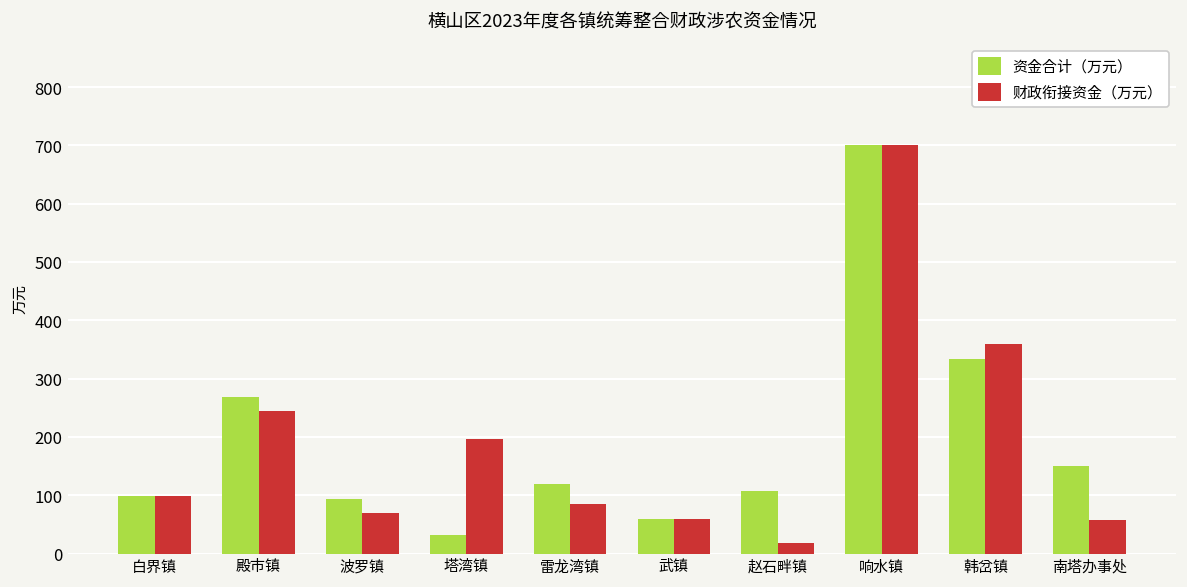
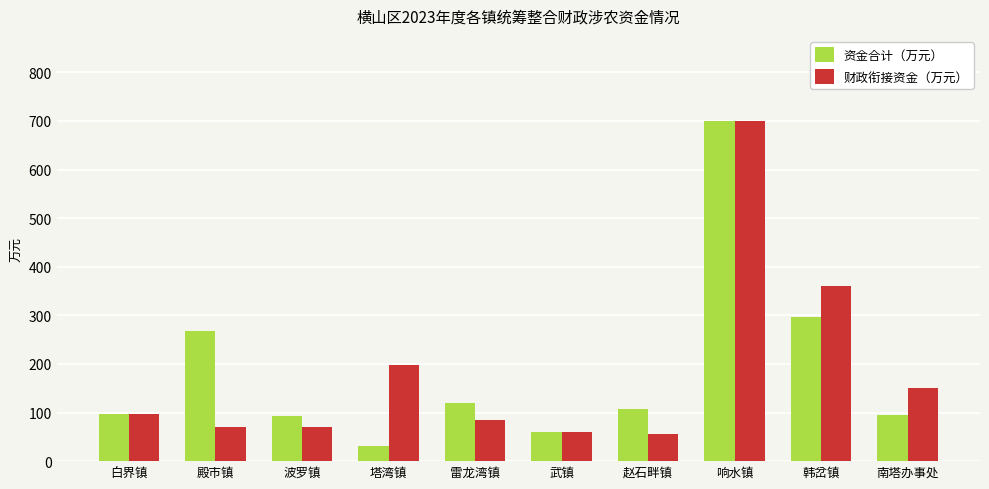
财政衔接资金（万元）, 殿市镇: 240 -> 70
财政衔接资金（万元）, 赵石畔镇: 20 -> 60
资金合计（万元）, 韩岔镇: 330 -> 300
资金合计（万元）, 南塔办事处: 150 -> 100
财政衔接资金（万元）, 南塔办事处: 60 -> 150
